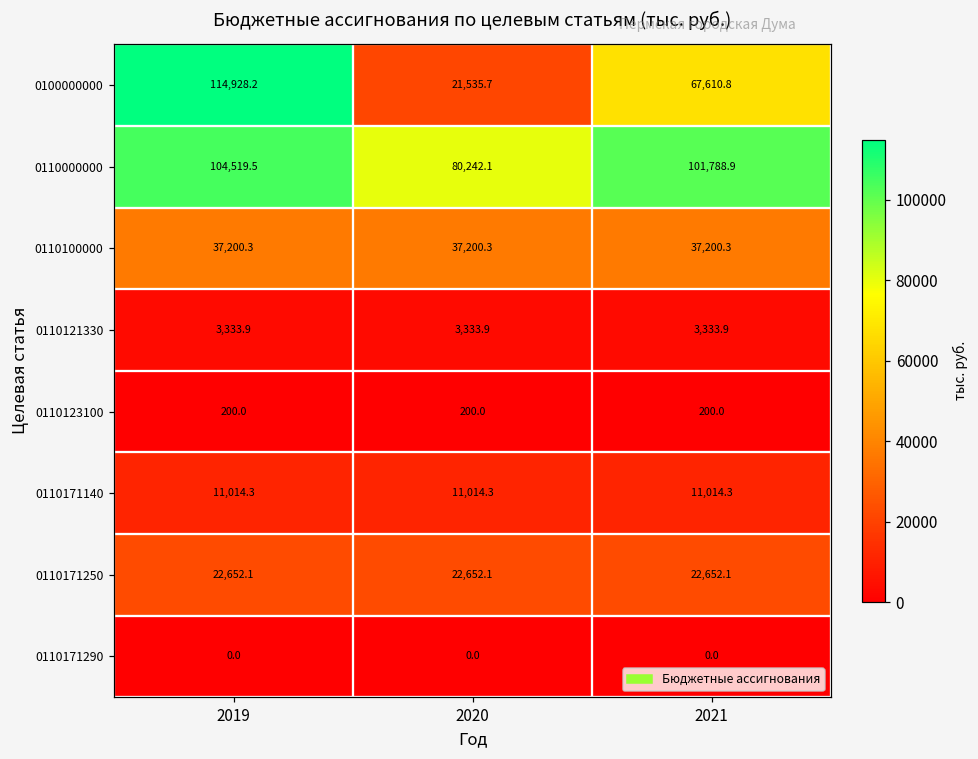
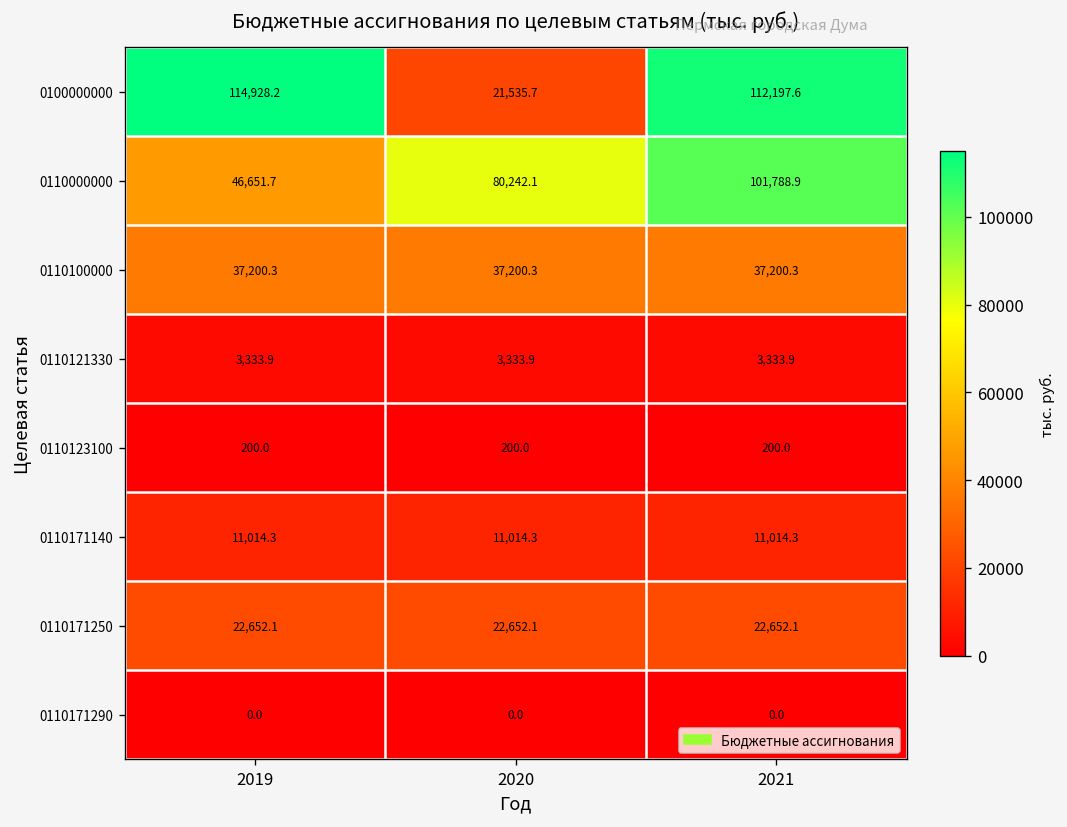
0100000000, 2021: 67,610.8 -> 112,197.6
0110000000, 2019: 104,519.5 -> 46,651.7
